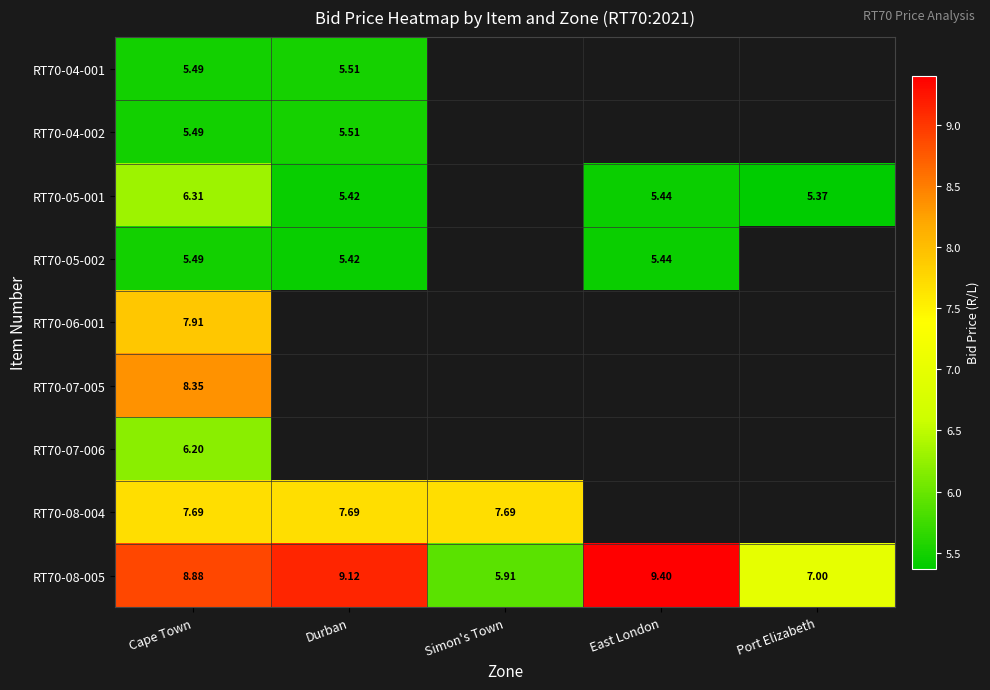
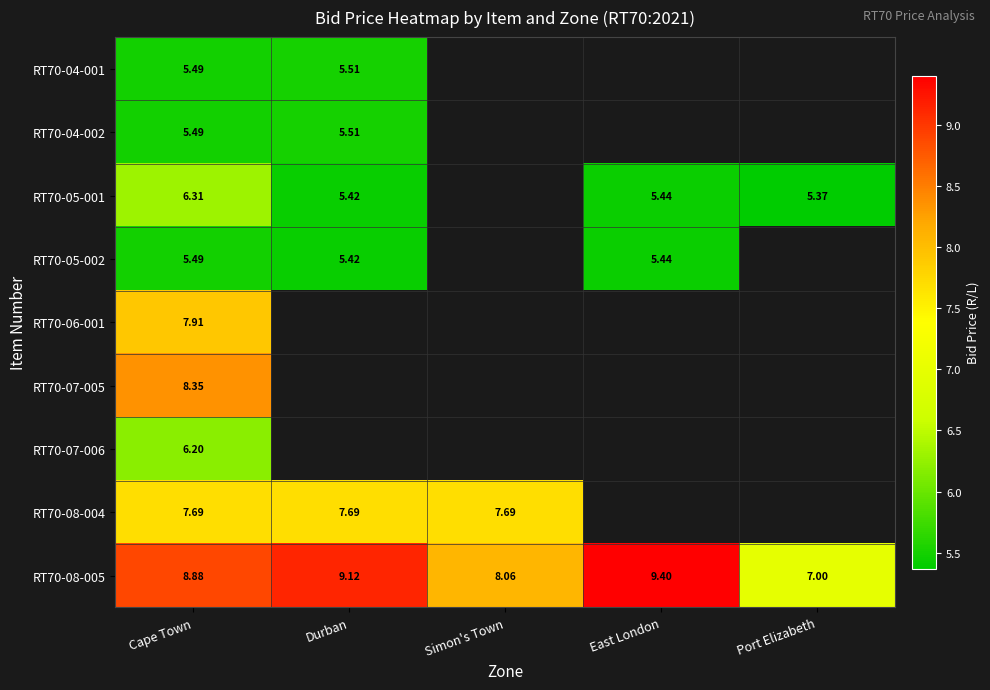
RT70-08-005, Simon's Town: 5.91 -> 8.06
